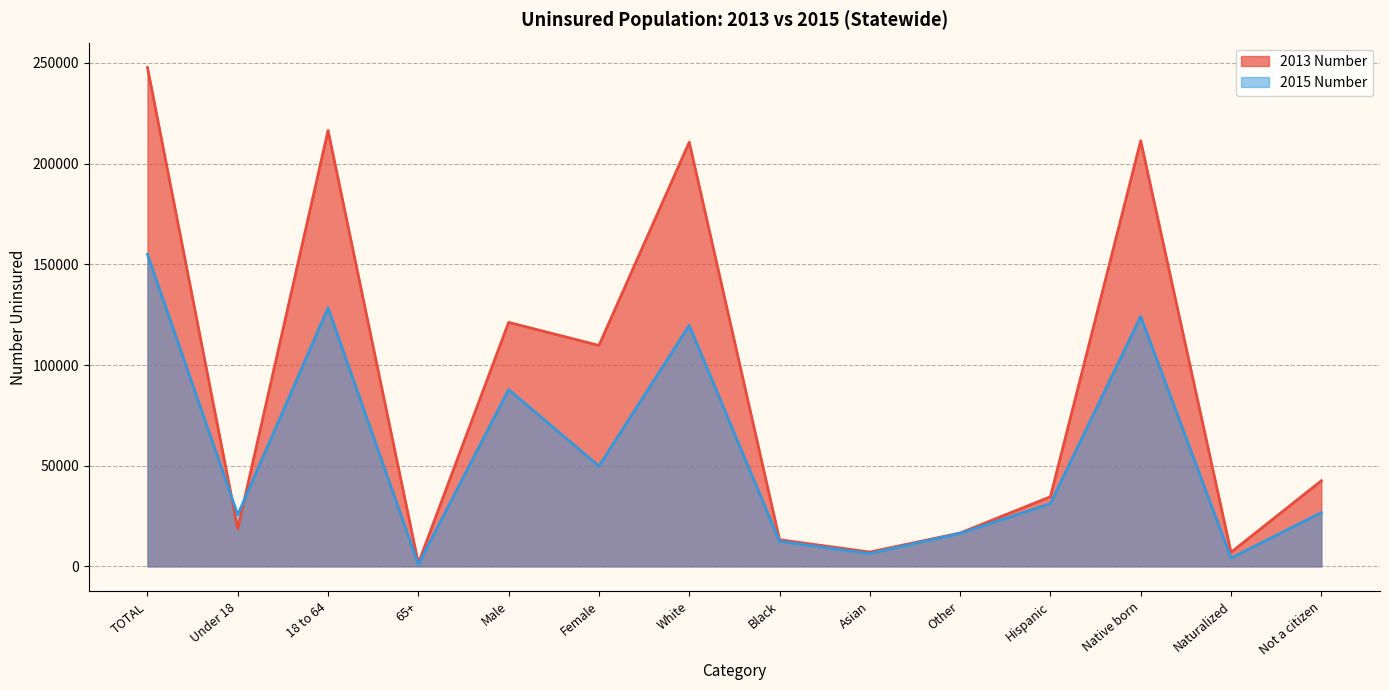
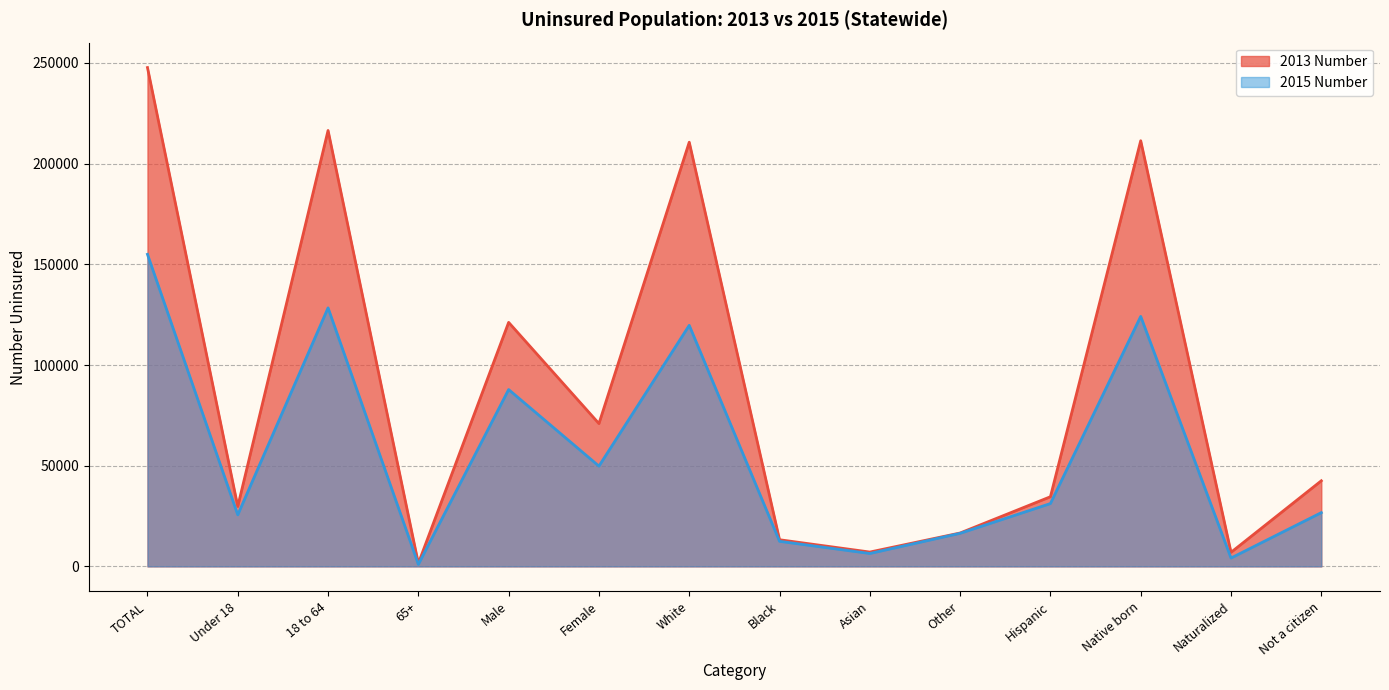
2013 Number, Under 18: 19000 -> 30000
2013 Number, Female: 110000 -> 71000
